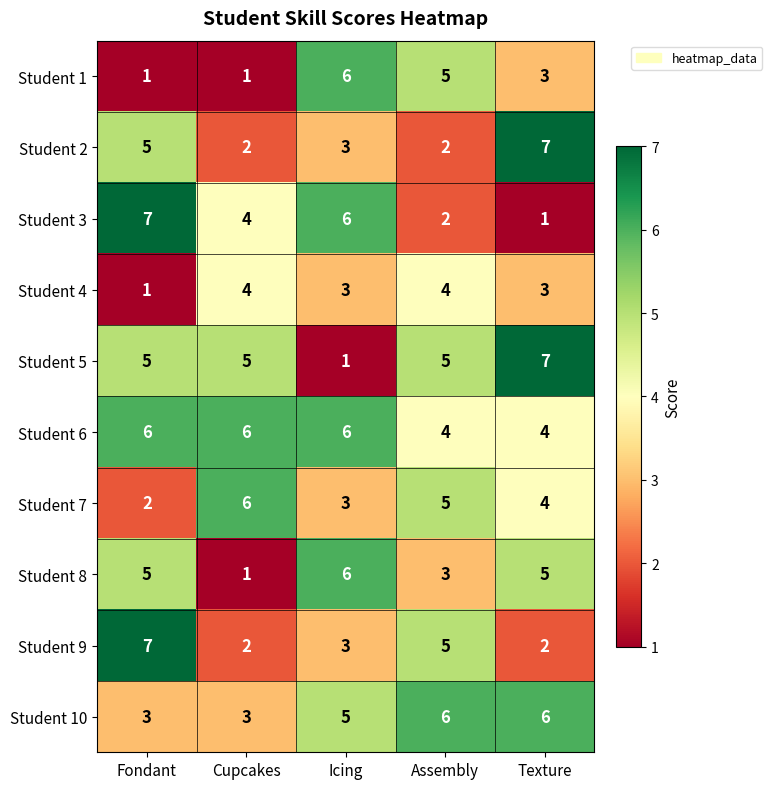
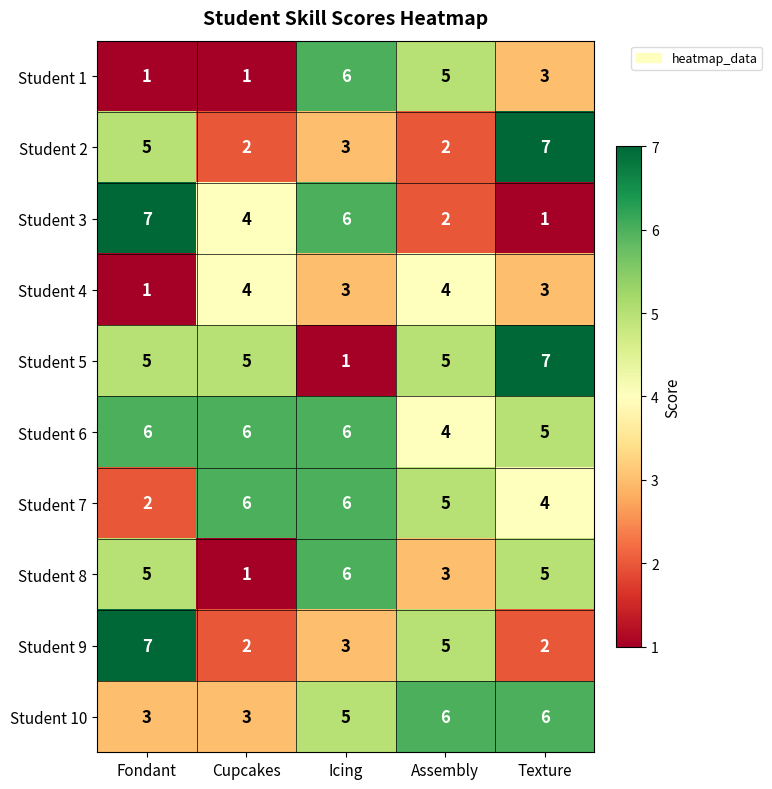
Student 6, Texture: 4 -> 5
Student 7, Icing: 3 -> 6
